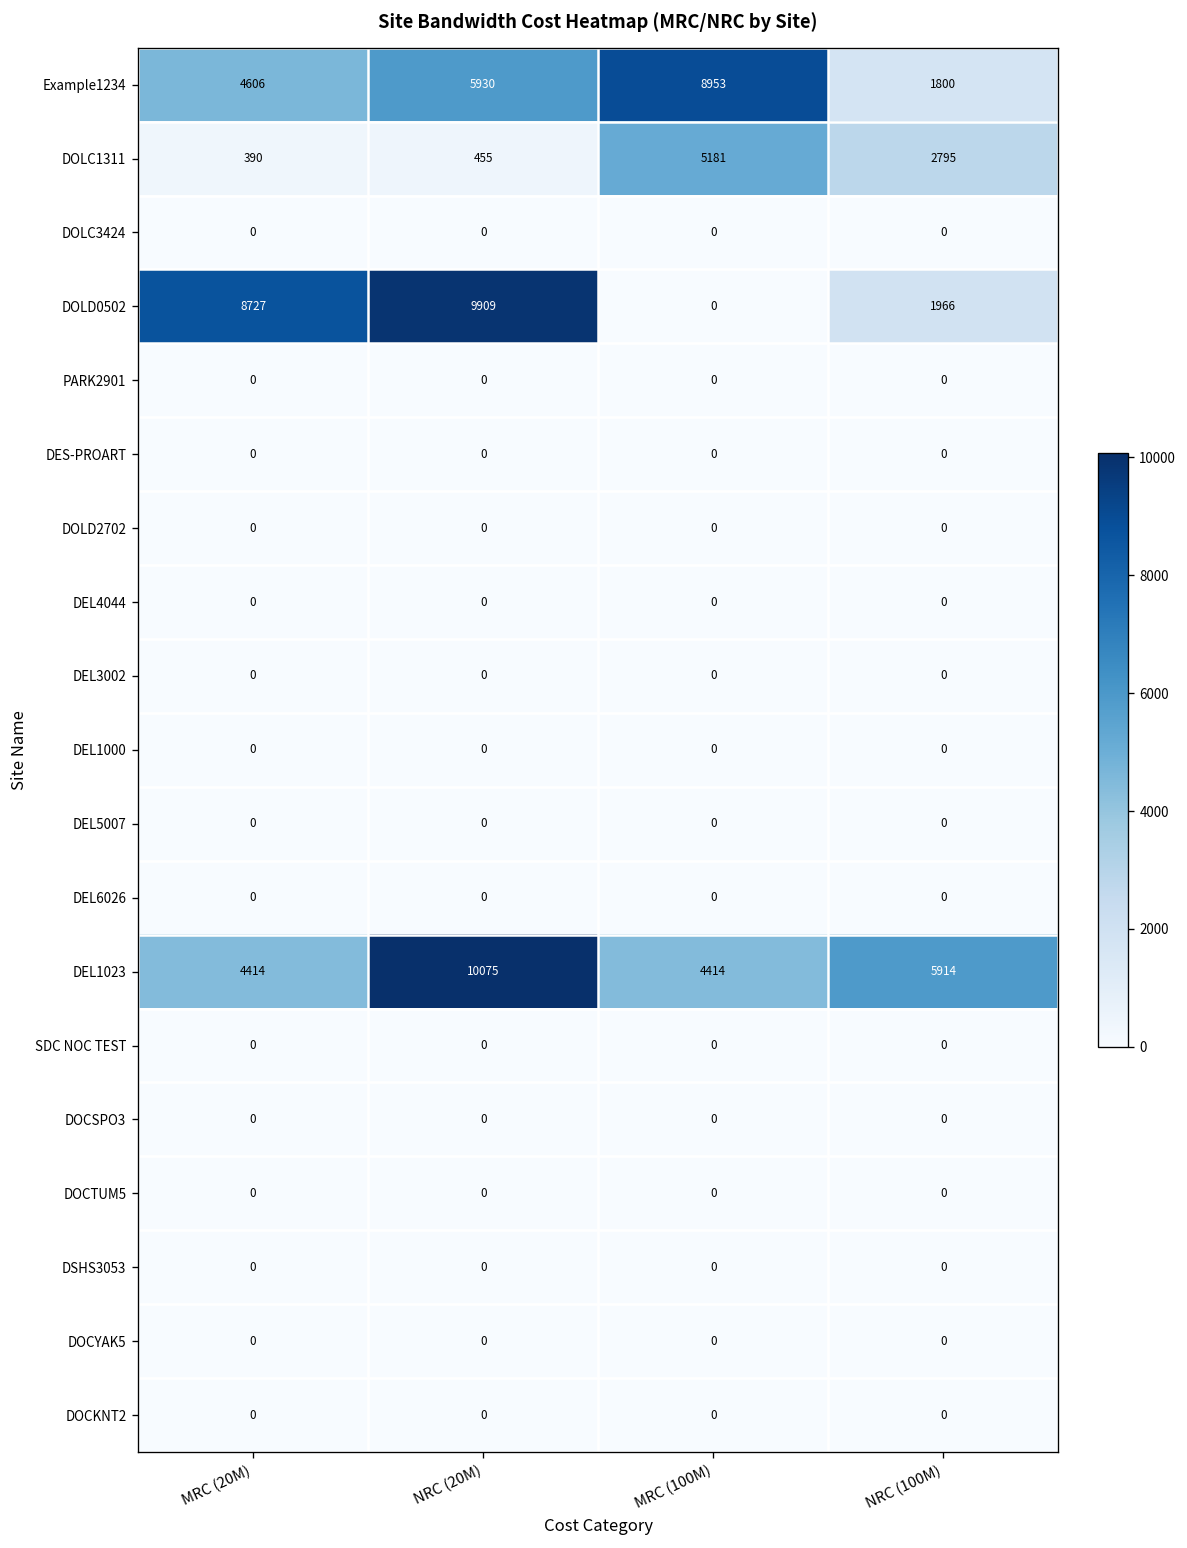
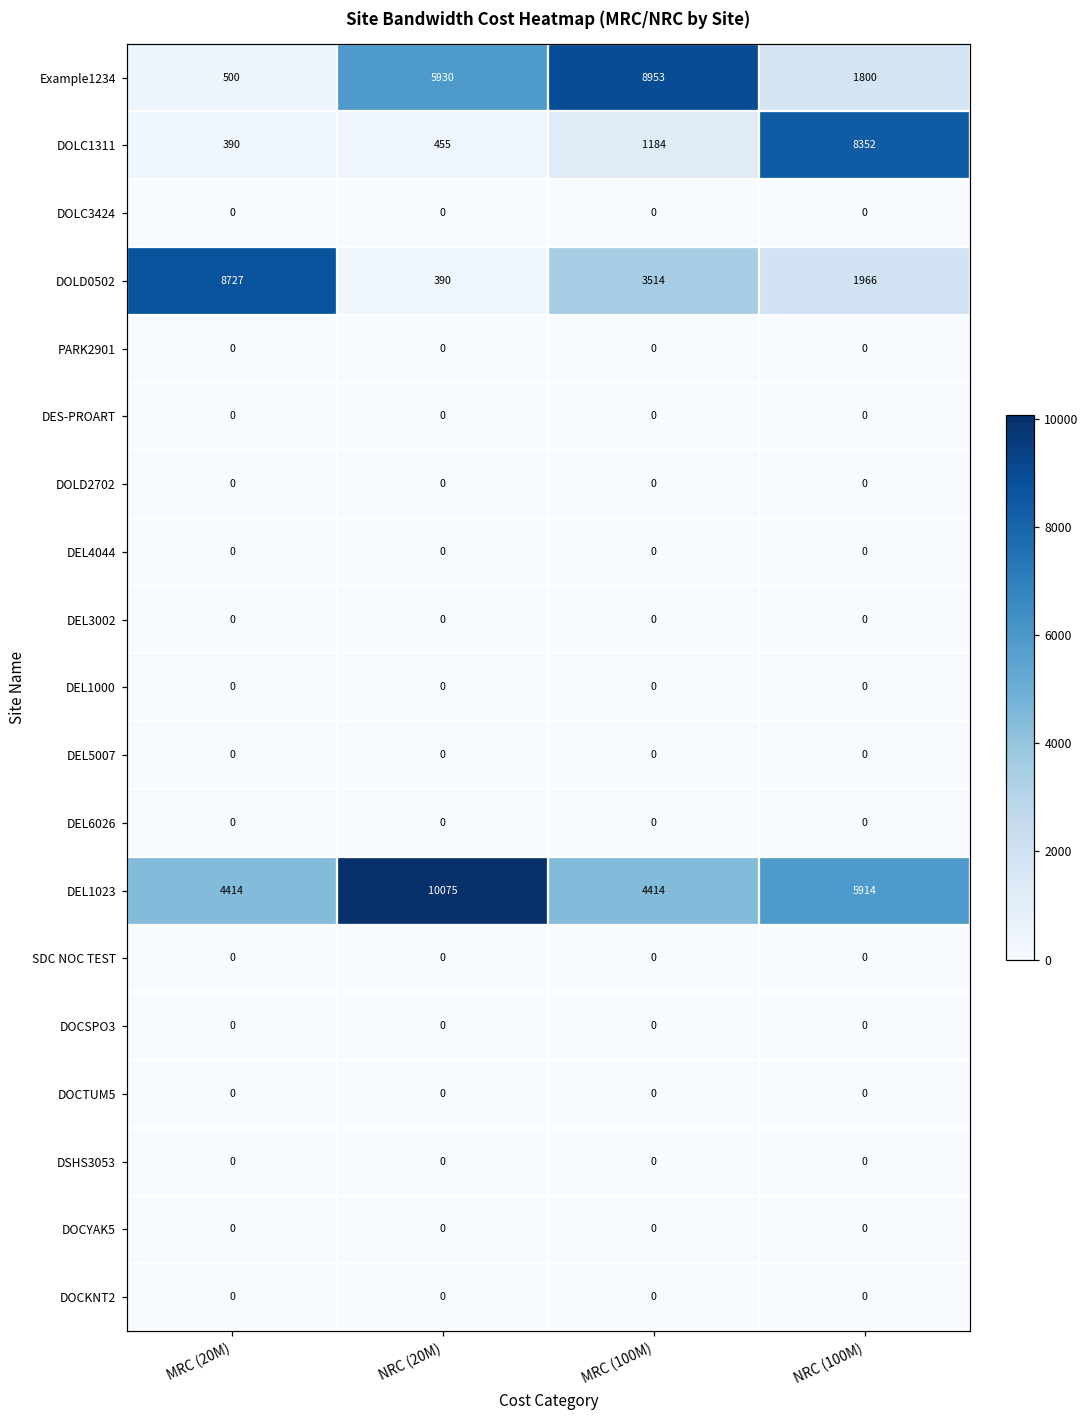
Example1234, MRC (20M): 4606 -> 500
DOLC1311, MRC (100M): 5181 -> 1184
DOLC1311, NRC (100M): 2795 -> 8352
DOLD0502, NRC (20M): 9909 -> 390
DOLD0502, MRC (100M): 0 -> 3514
